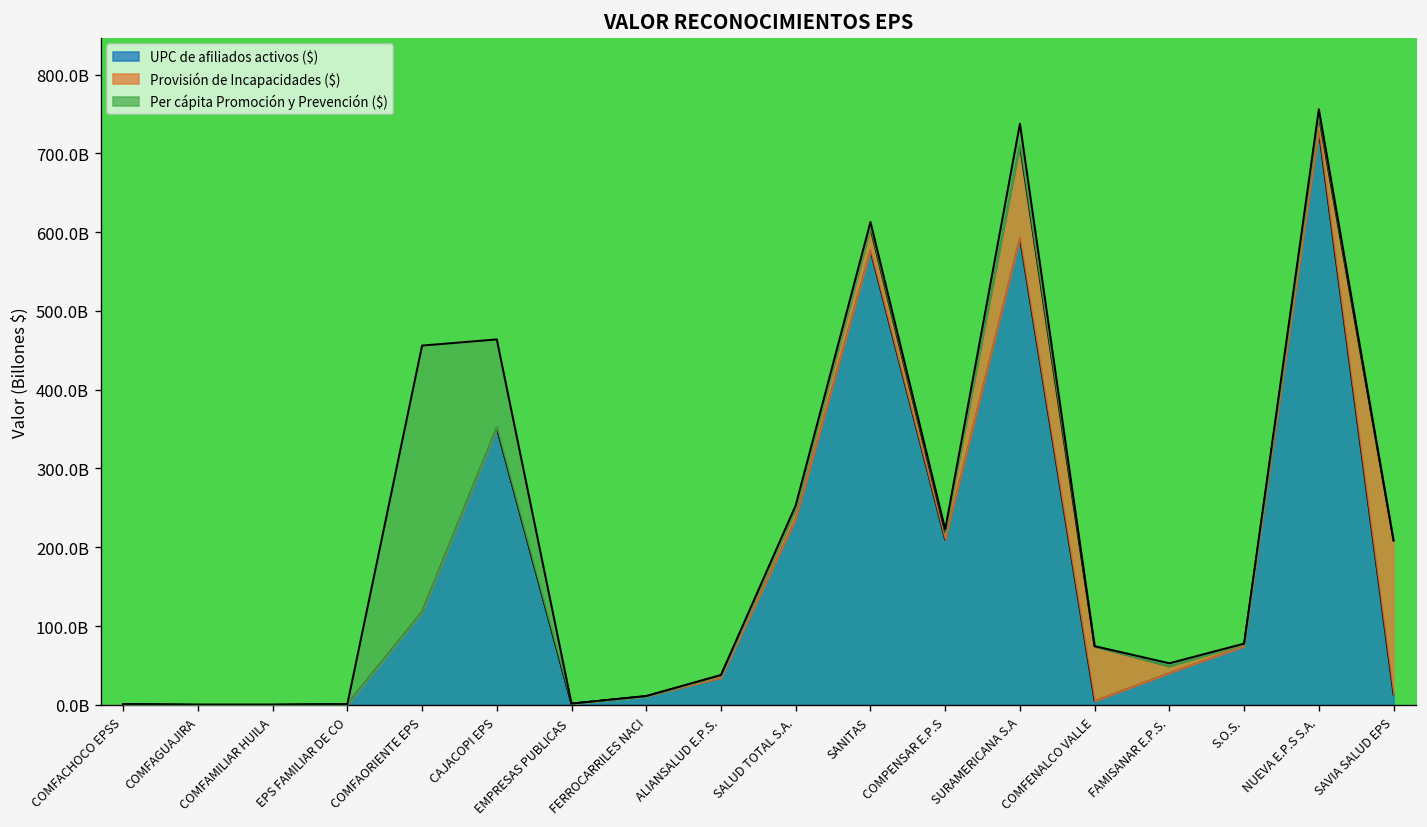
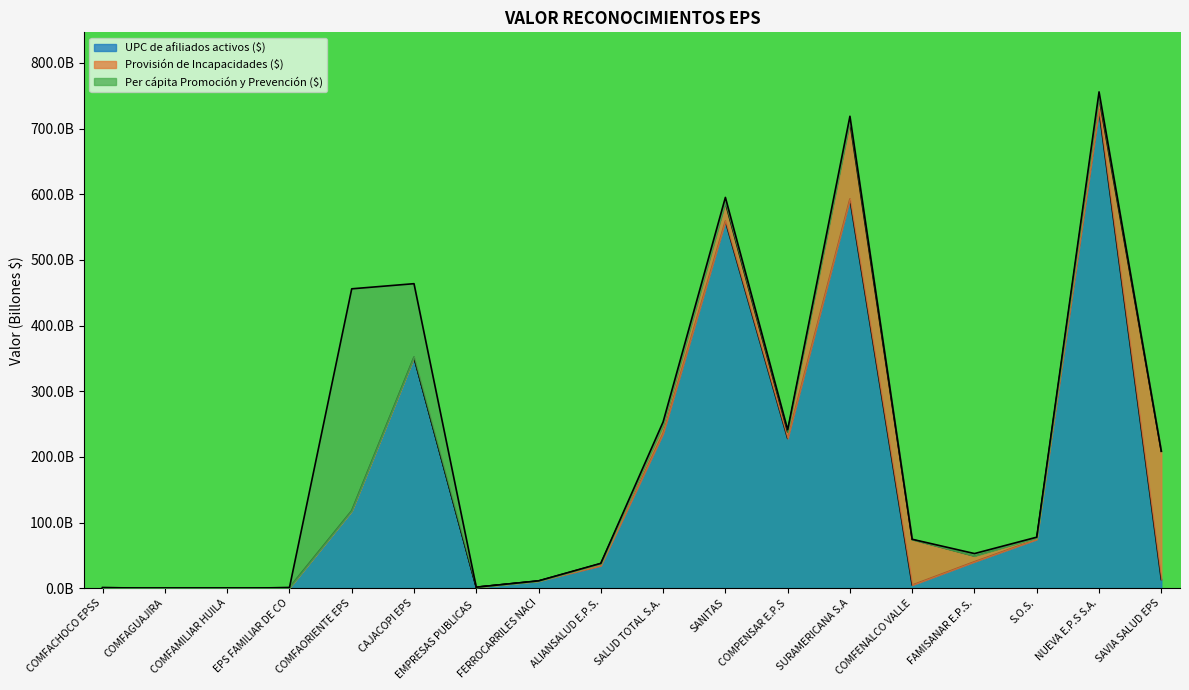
UPC de afiliados activos ($), SANITAS: 580000000000 -> 560000000000
UPC de afiliados activos ($), COMPENSAR E.P.S: 210000000000 -> 230000000000
Per cápita Promoción y Prevención ($), SURAMERICANA S.A: 30000000000 -> 10000000000
